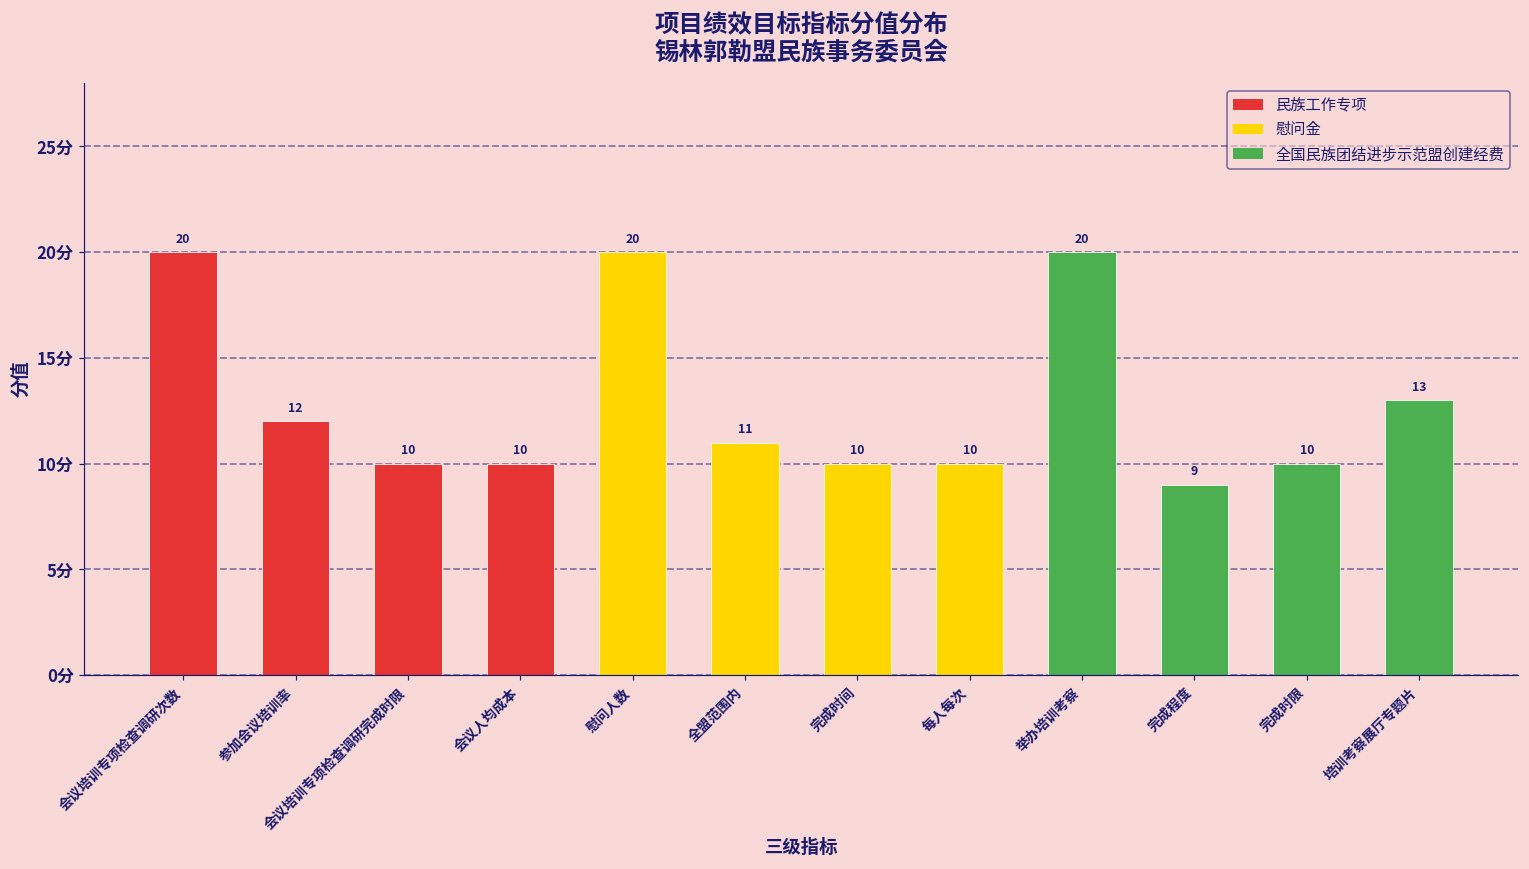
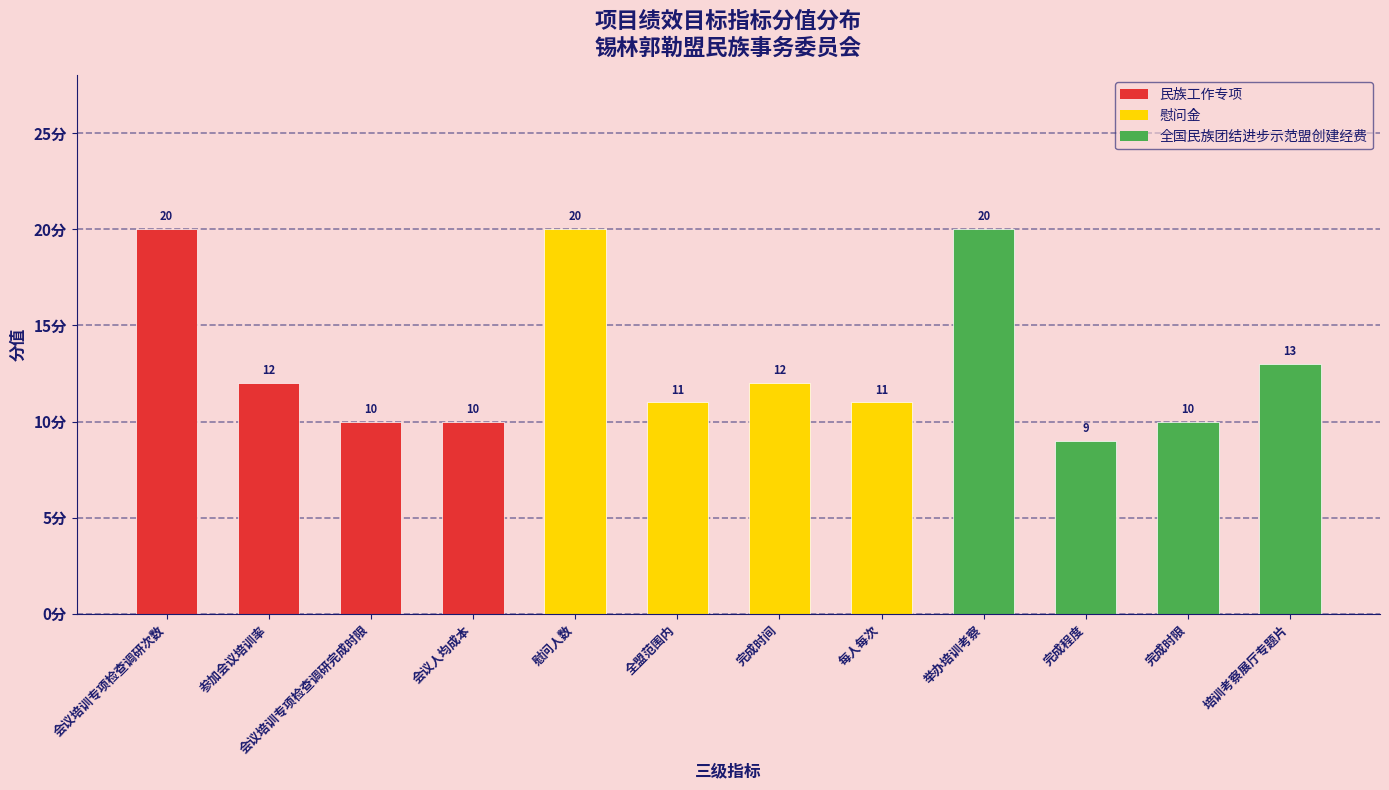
完成时间: 10 -> 12
每人每次: 10 -> 11
